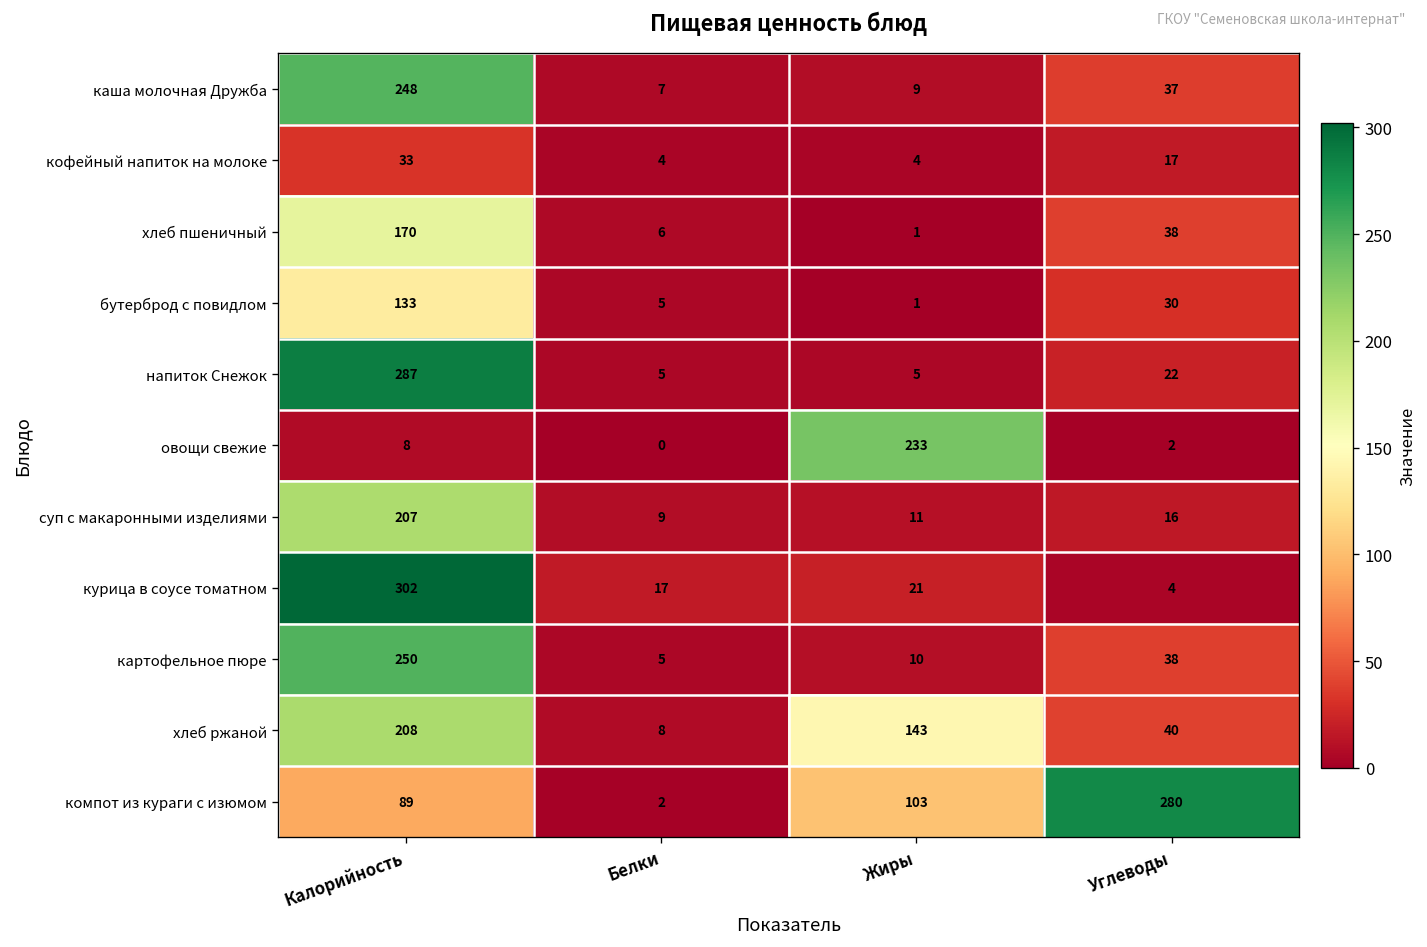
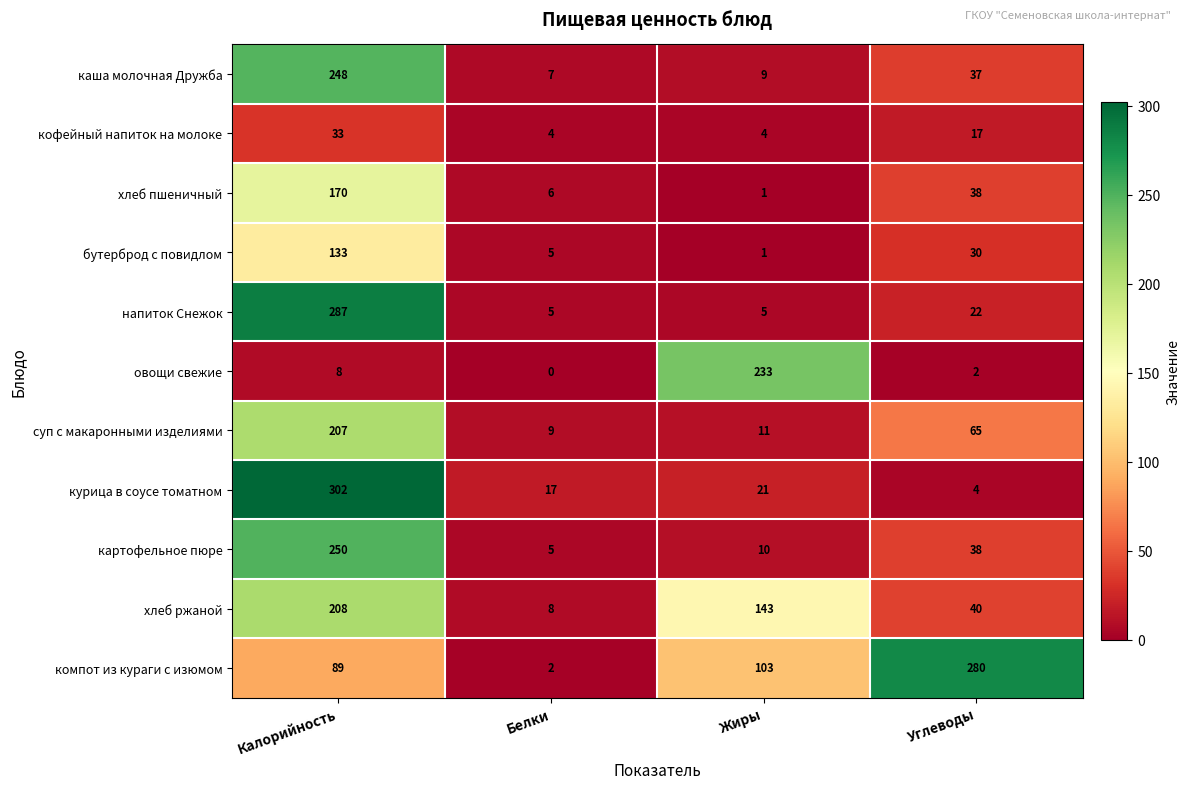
суп с макаронными изделиями, Углеводы: 16 -> 65
